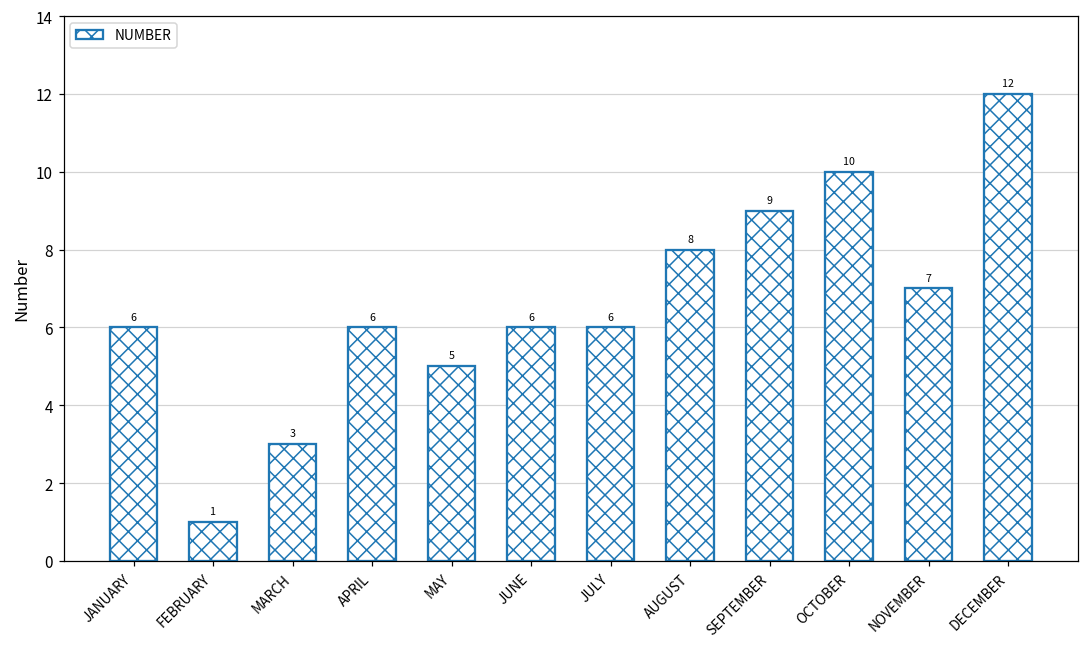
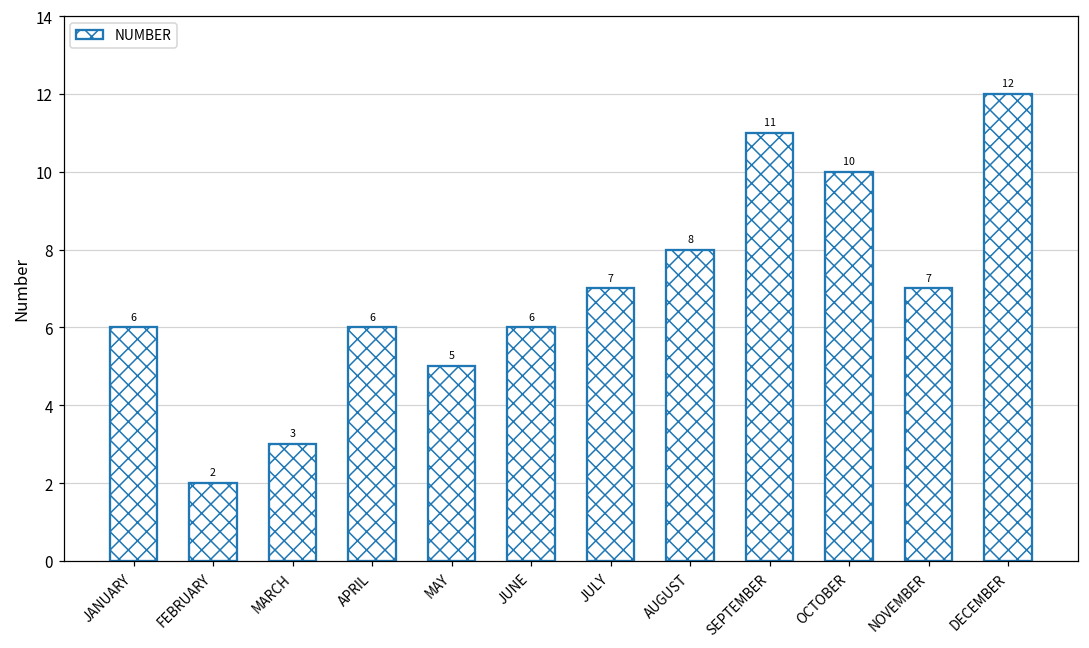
FEBRUARY: 1 -> 2
JULY: 6 -> 7
SEPTEMBER: 9 -> 11
